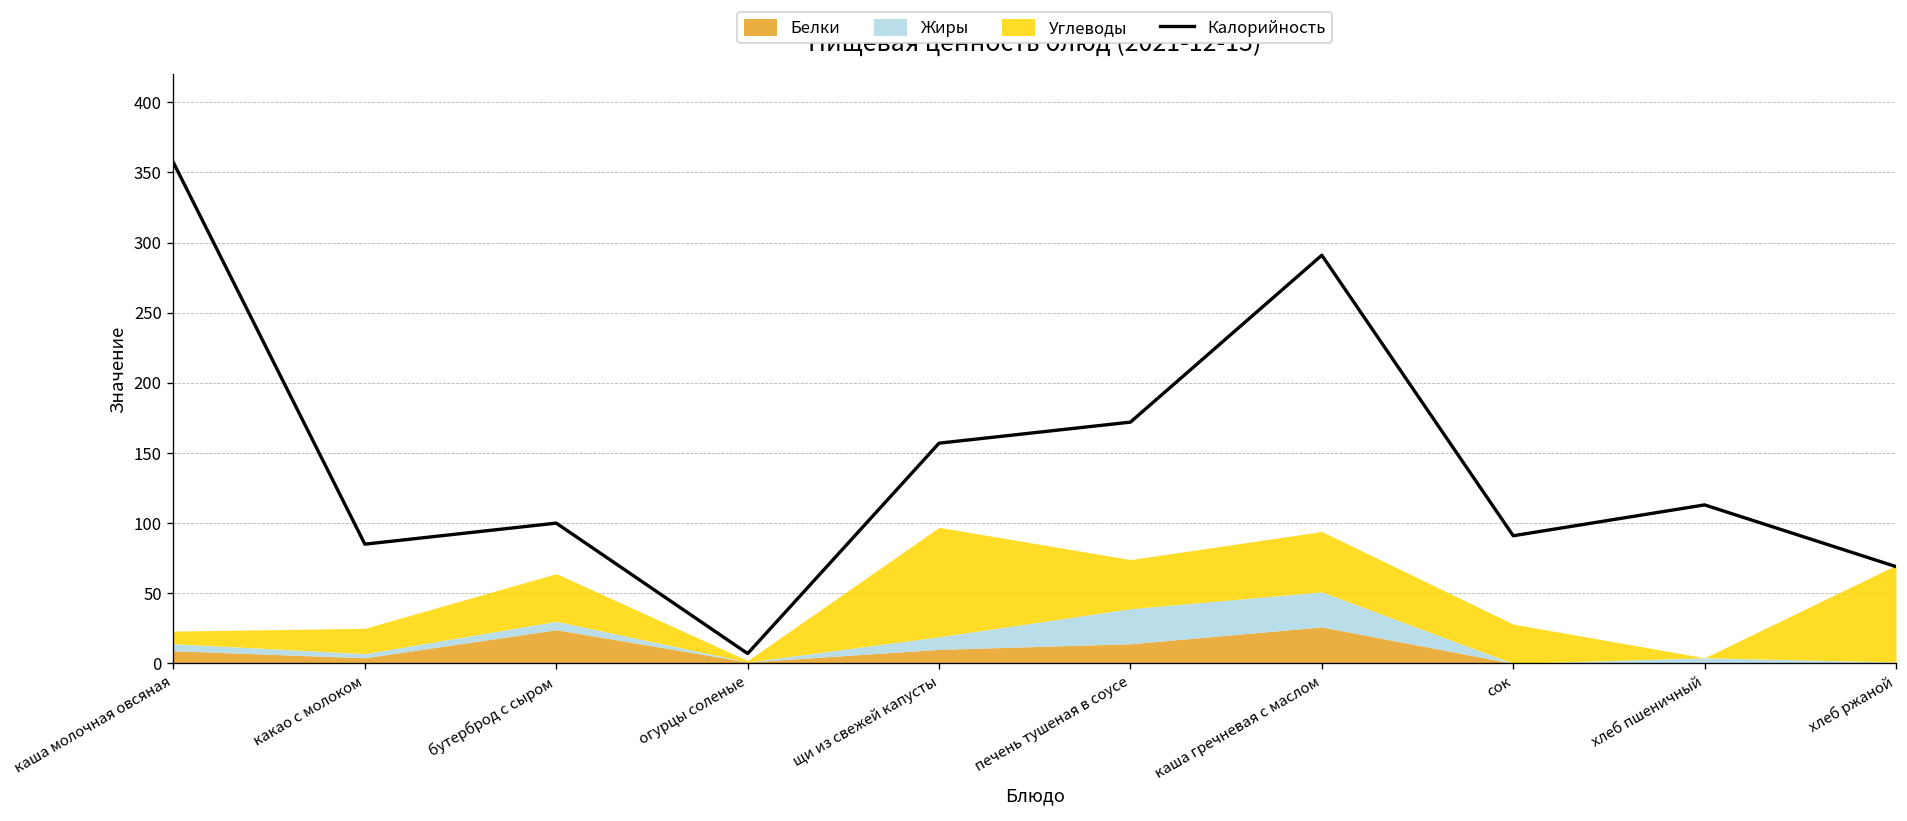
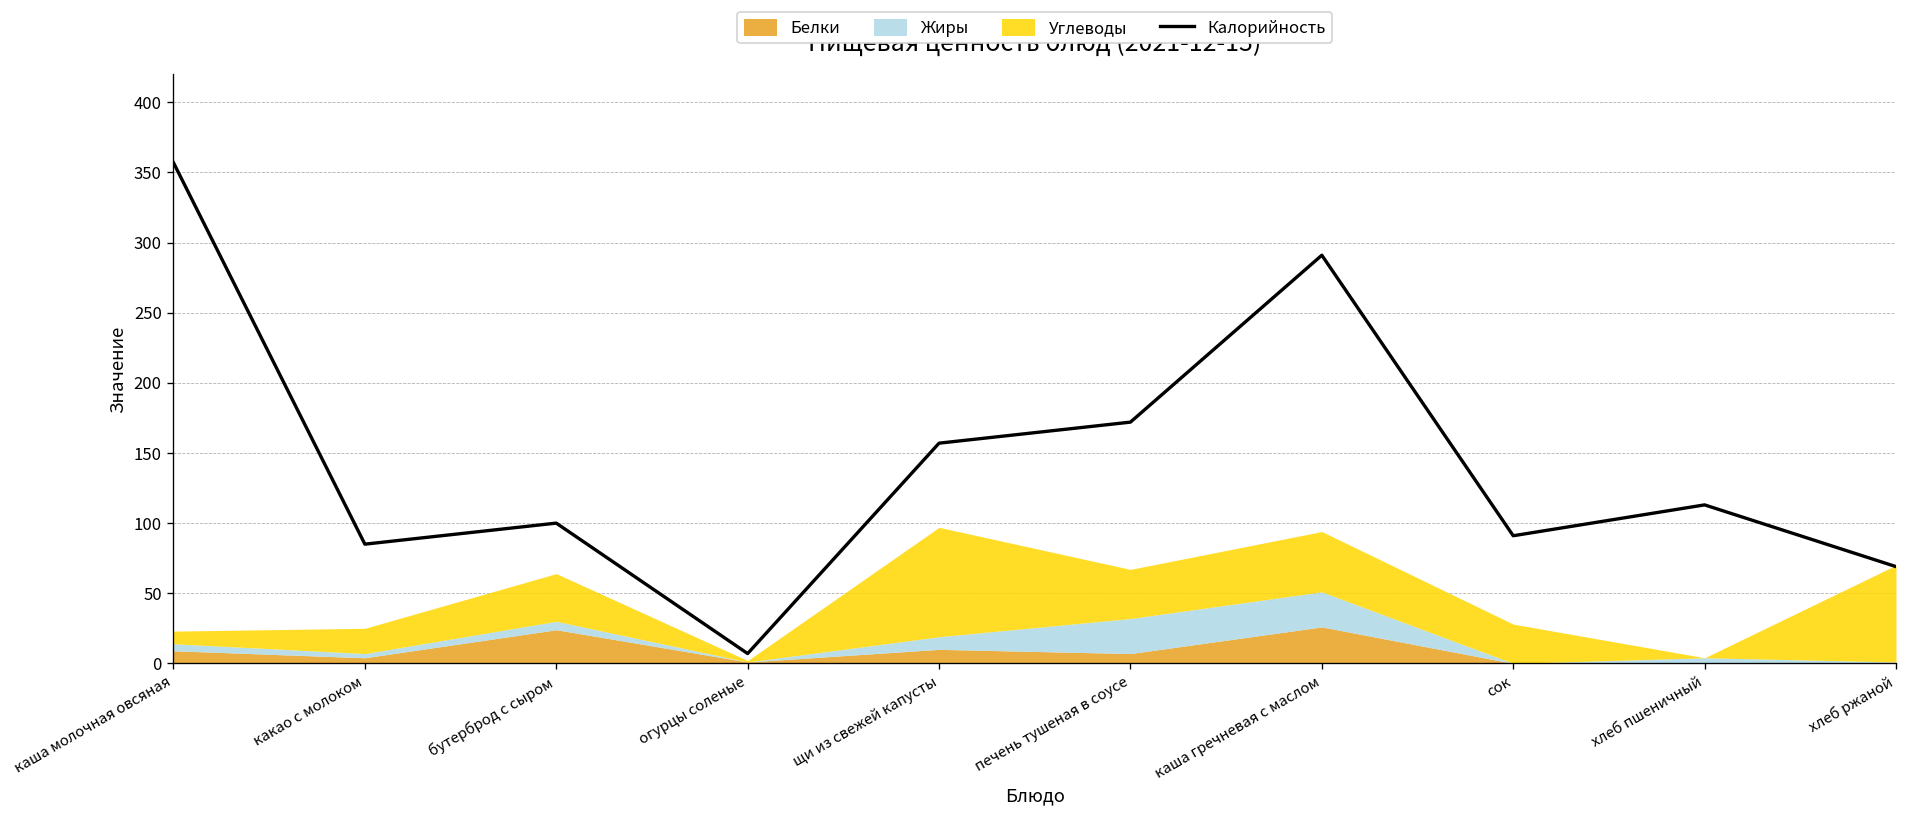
Белки, печень тушеная в соусе: 14 -> 7
